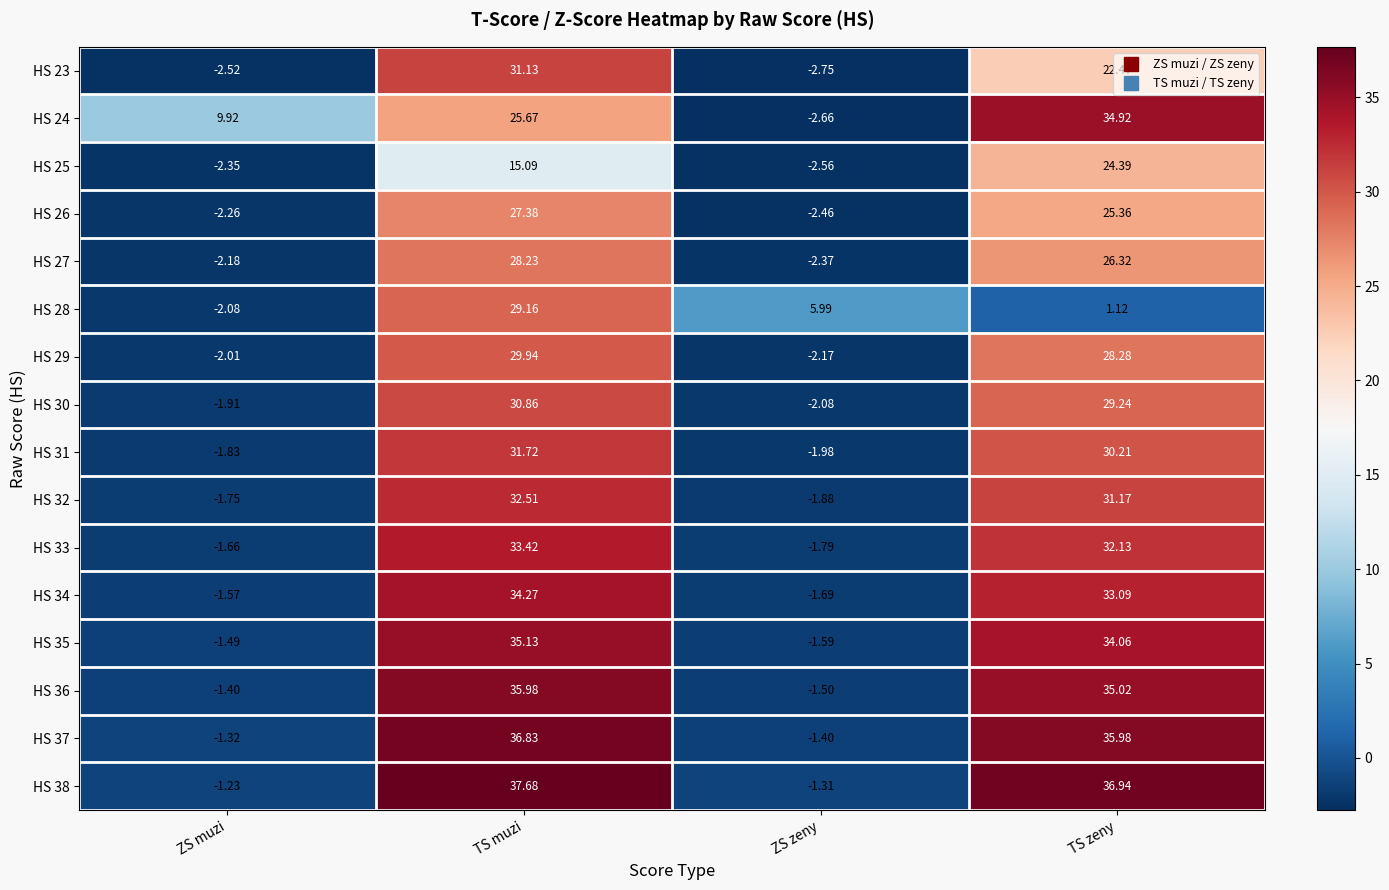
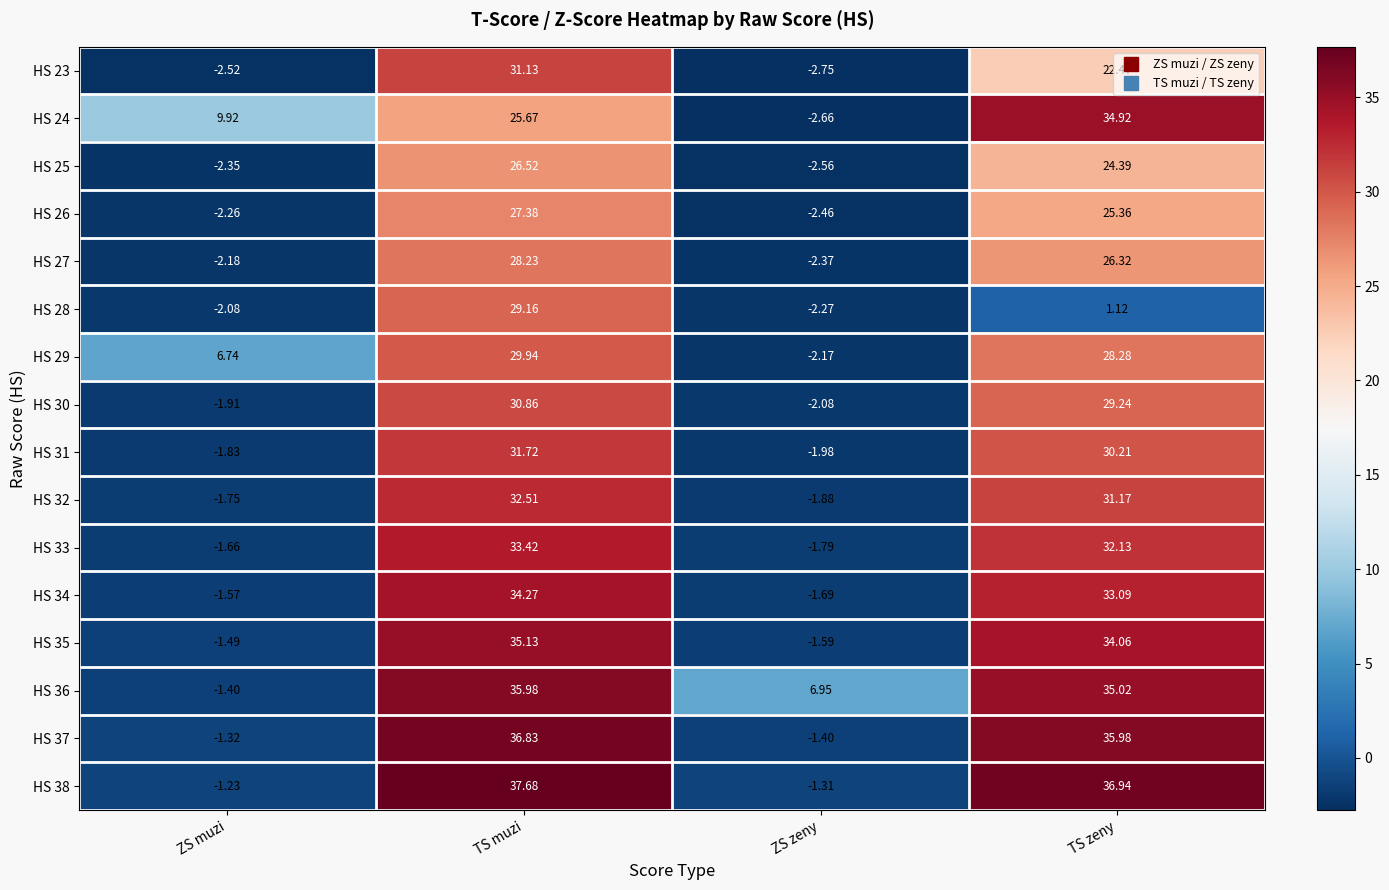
HS 25, TS muzi: 15.09 -> 26.52
HS 28, ZS zeny: 5.99 -> -2.27
HS 29, ZS muzi: -2.01 -> 6.74
HS 36, ZS zeny: -1.50 -> 6.95
